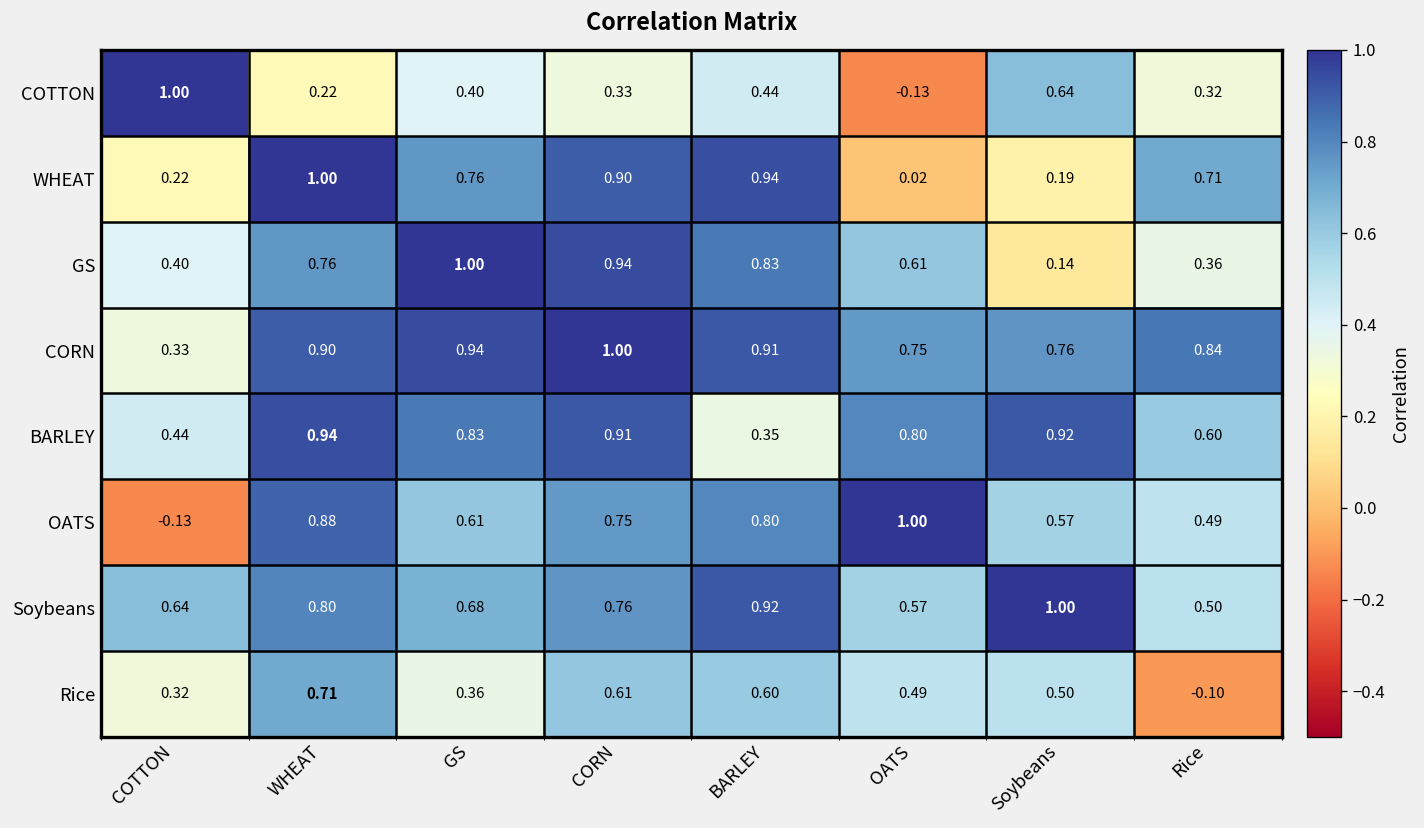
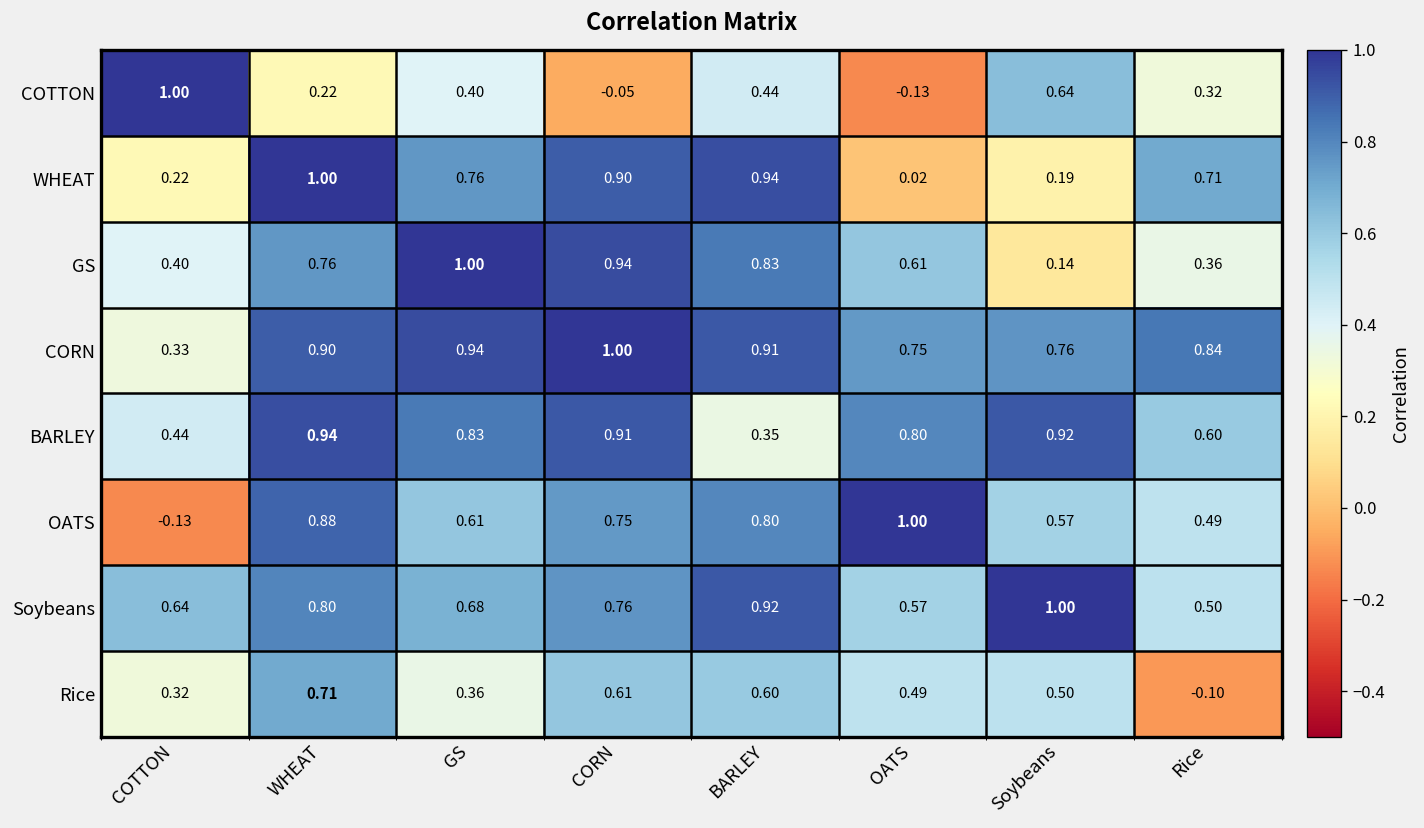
COTTON, CORN: 0.33 -> -0.05
